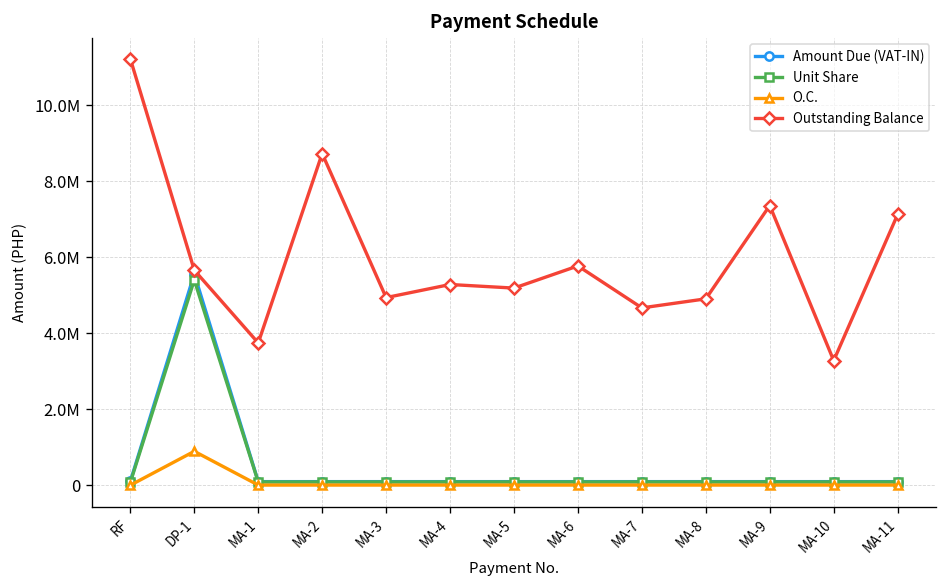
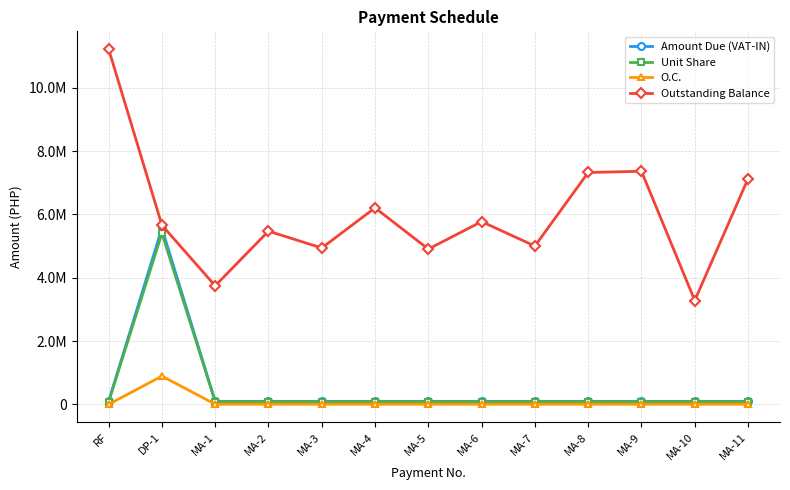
Outstanding Balance, MA-2: 8700000 -> 5500000
Outstanding Balance, MA-4: 5300000 -> 6200000
Outstanding Balance, MA-5: 5200000 -> 4900000
Outstanding Balance, MA-7: 4700000 -> 5000000
Outstanding Balance, MA-8: 4900000 -> 7300000
